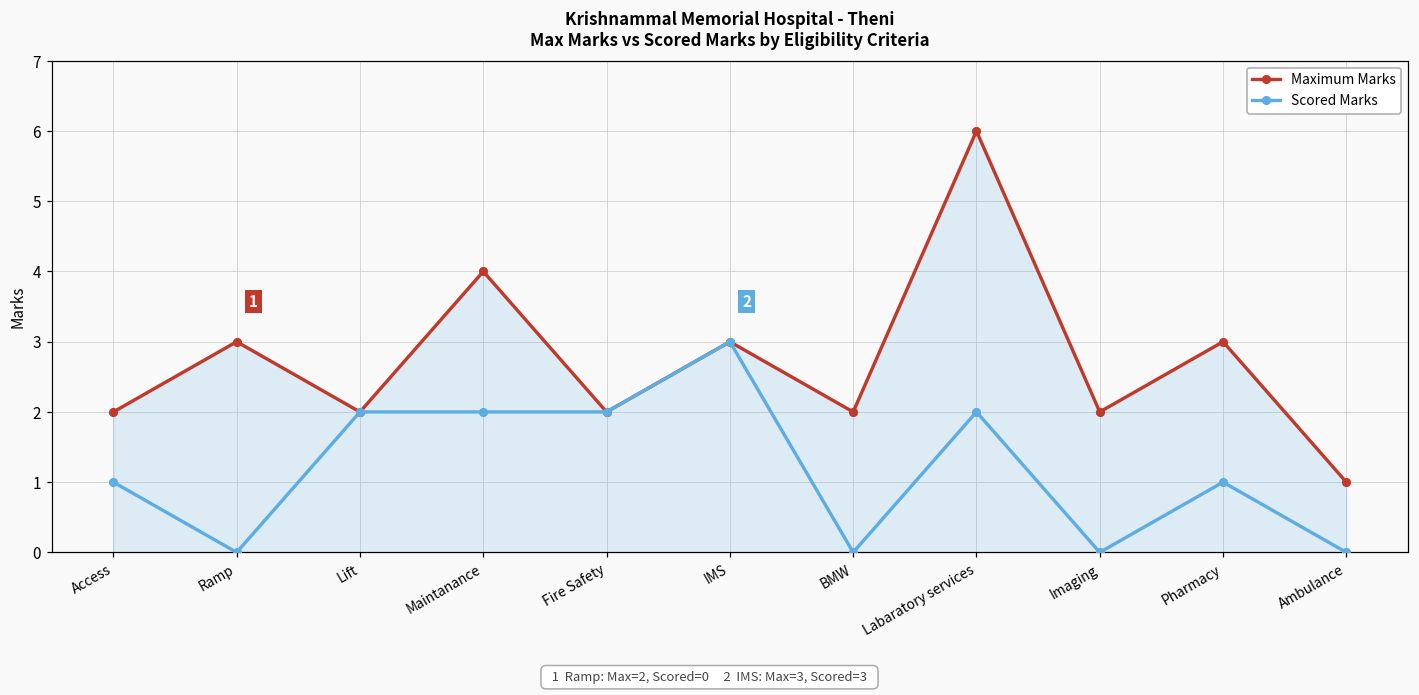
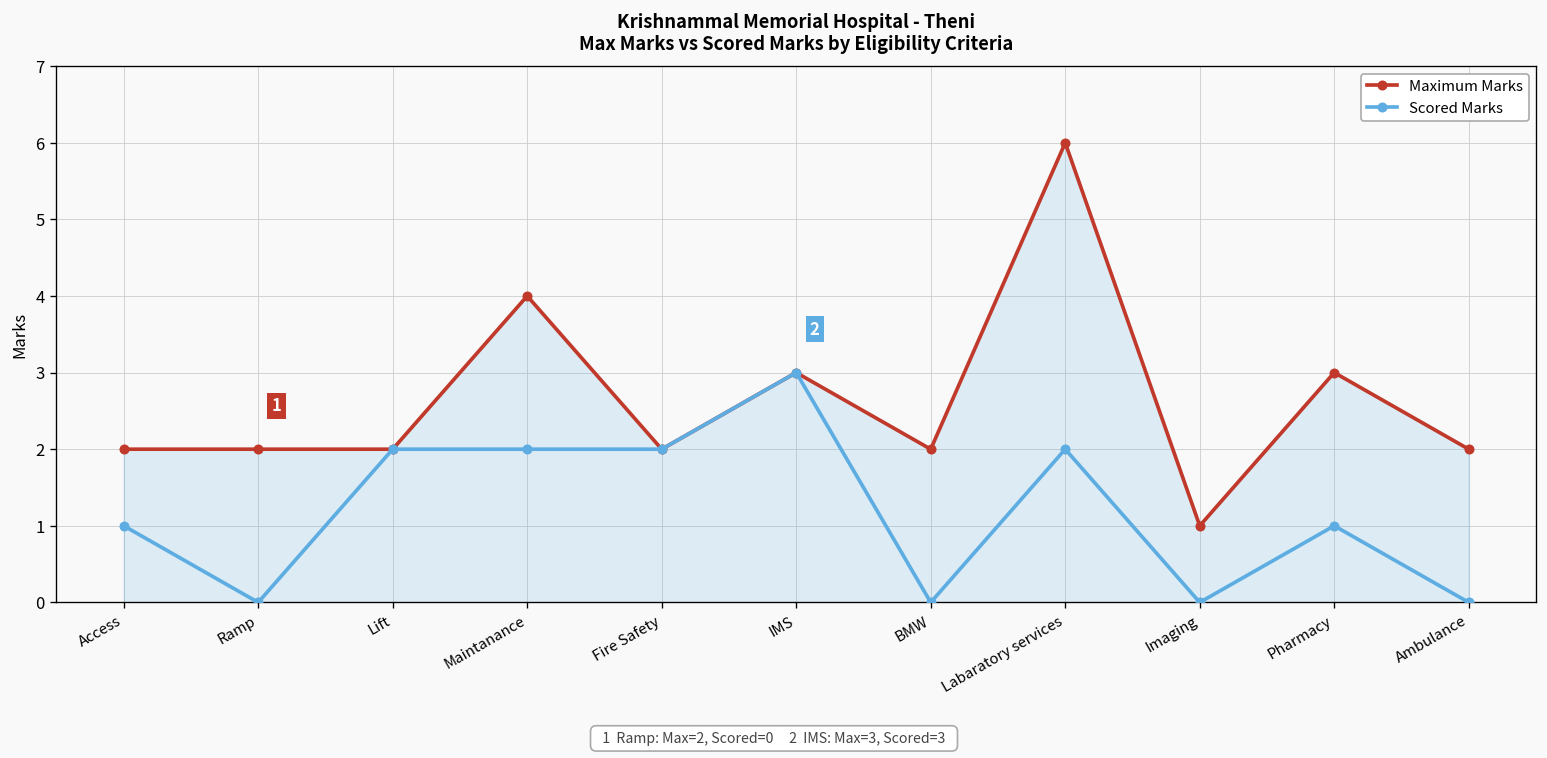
Maximum Marks, Ramp: 3 -> 2
Maximum Marks, Imaging: 2 -> 1
Maximum Marks, Ambulance: 1 -> 2
